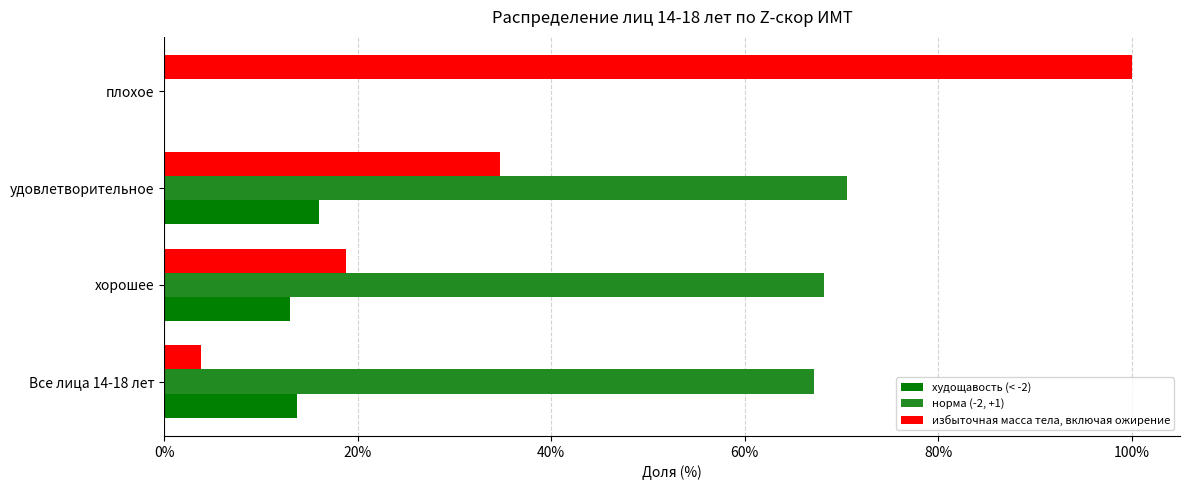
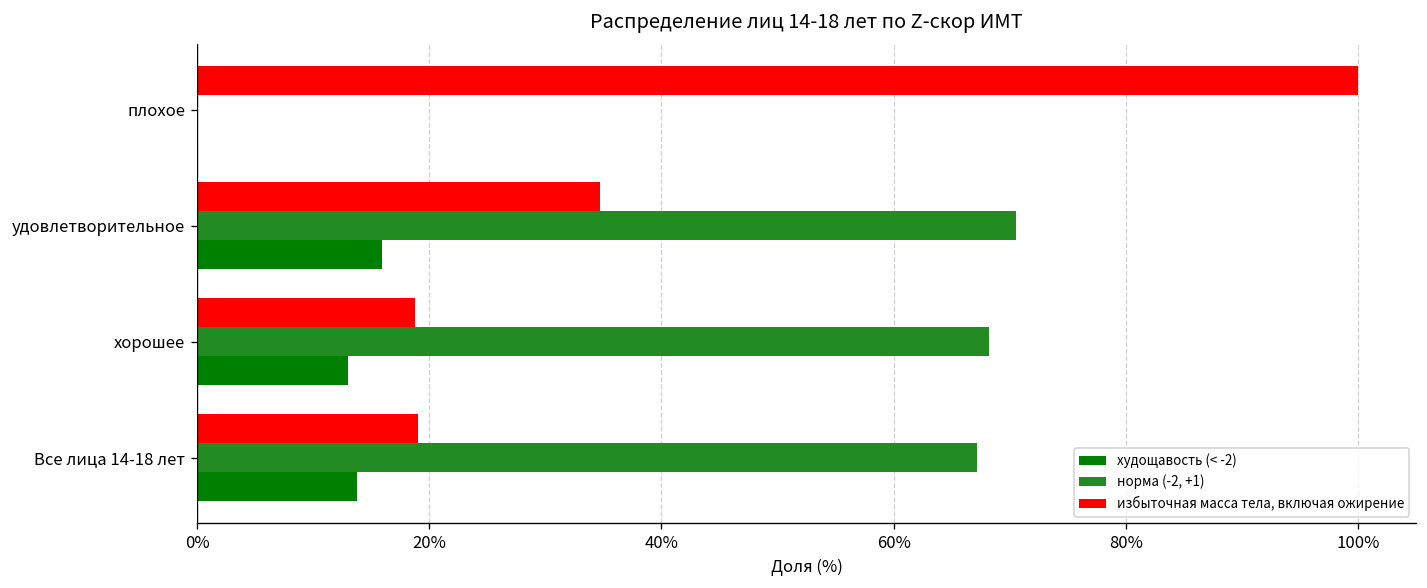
избыточная масса тела, включая ожирение, Все лица 14-18 лет: 4% -> 19%
